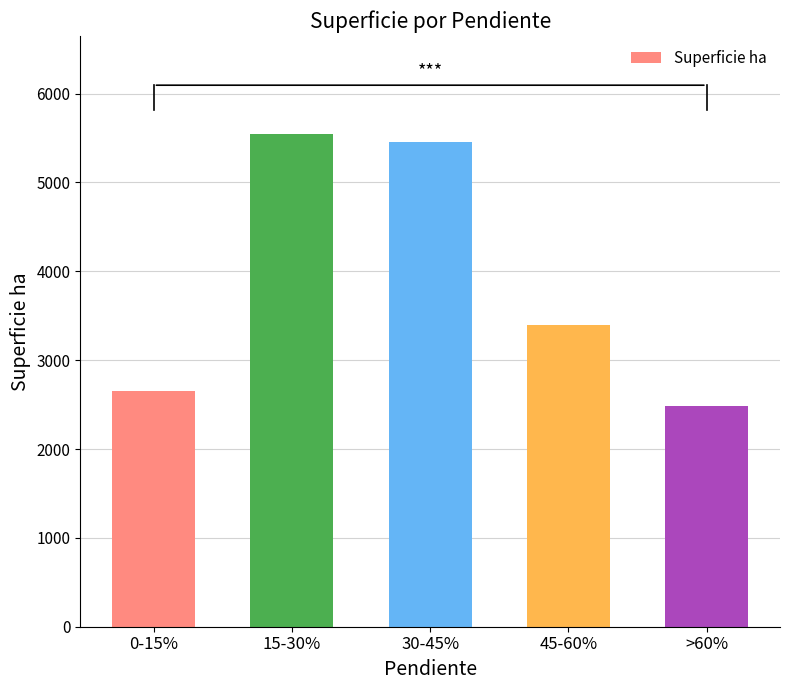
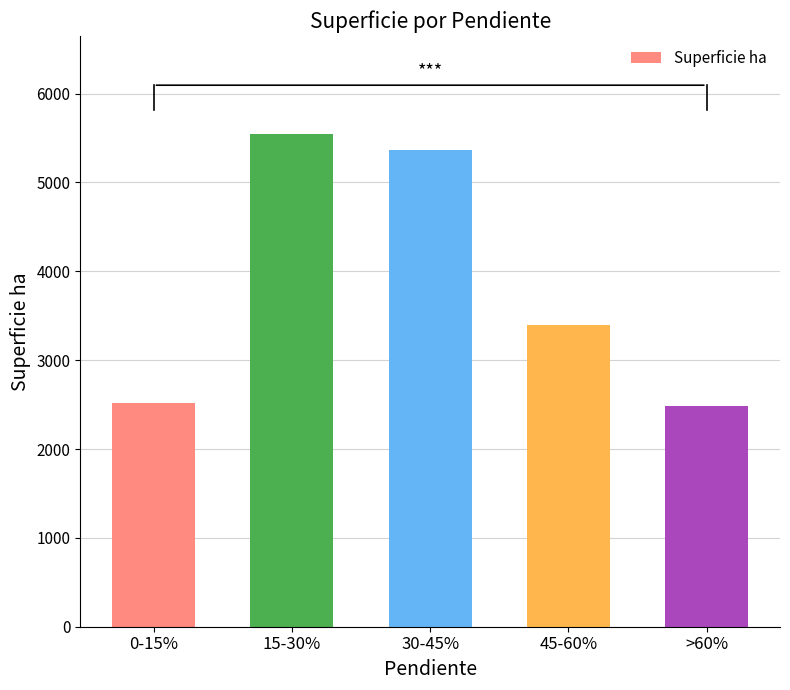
Superficie ha, 0-15%: 2600 -> 2500
Superficie ha, 30-45%: 5500 -> 5400
